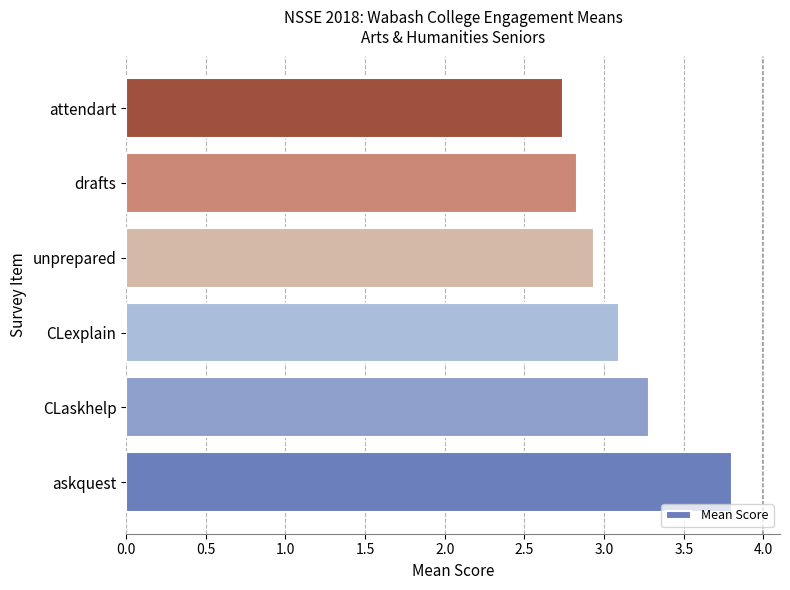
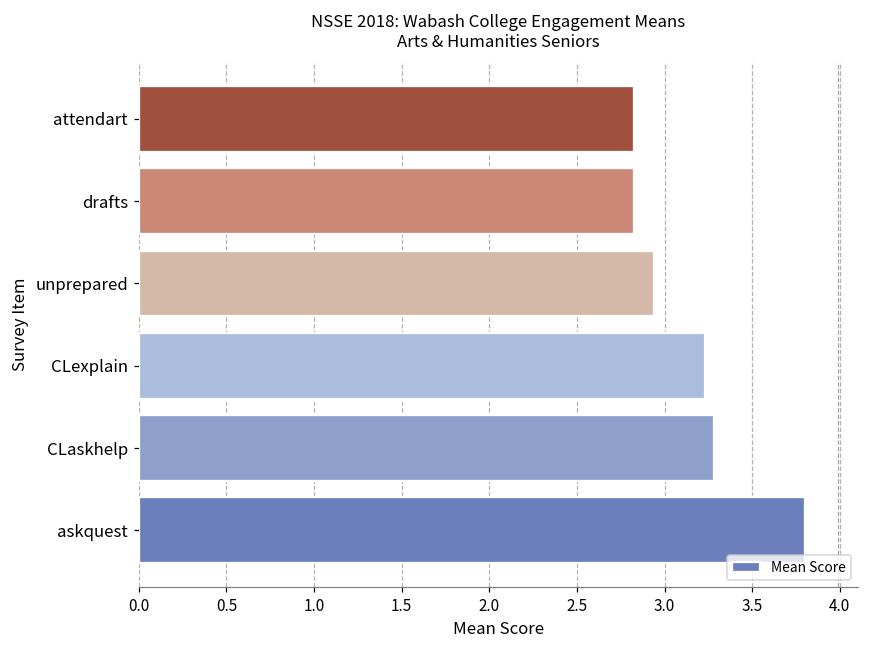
attendart: 2.74 -> 2.83
CLexplain: 3.09 -> 3.23
